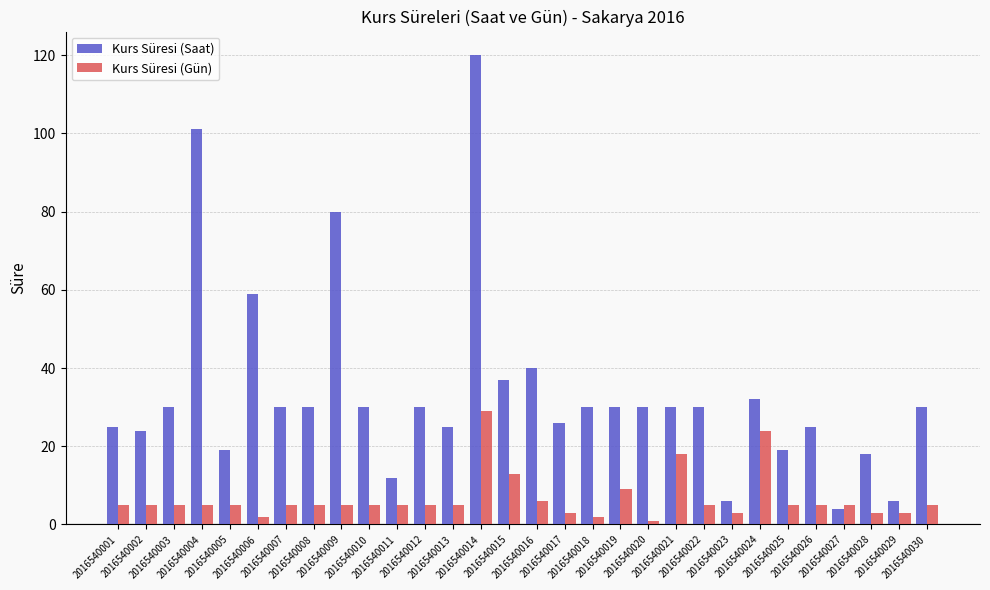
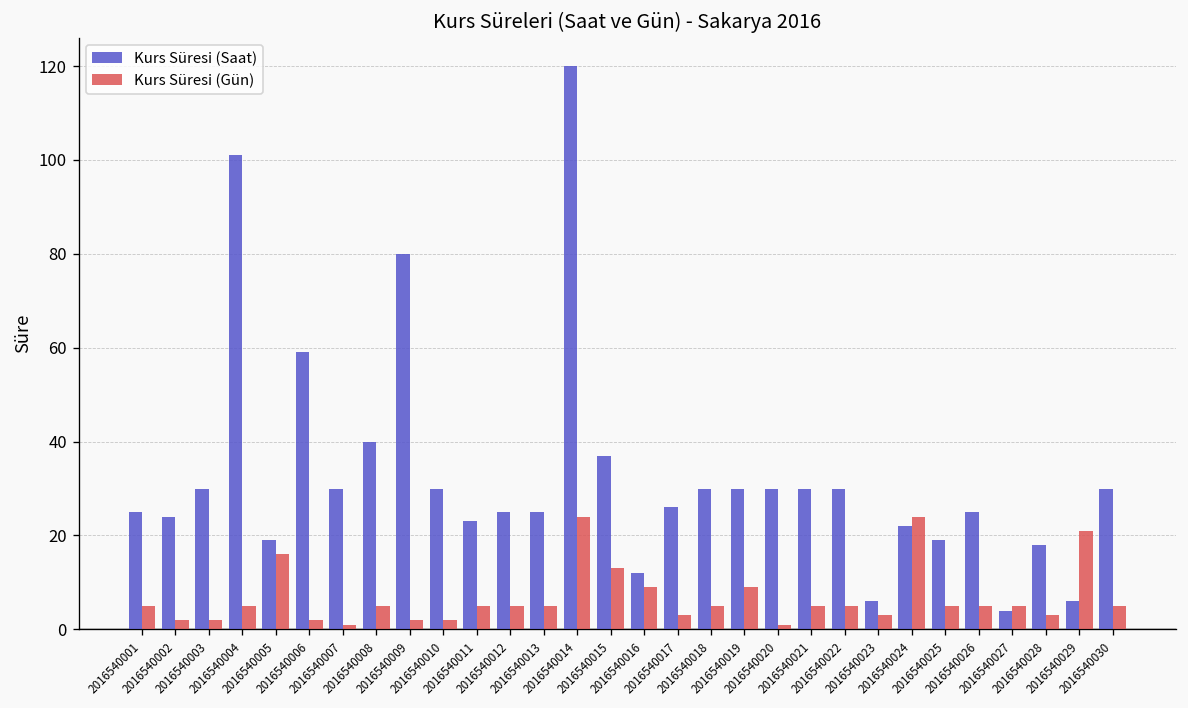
Kurs Süresi (Gün), 2016540002: 5 -> 2
Kurs Süresi (Gün), 2016540003: 5 -> 2
Kurs Süresi (Gün), 2016540005: 5 -> 16
Kurs Süresi (Gün), 2016540007: 5 -> 1
Kurs Süresi (Saat), 2016540008: 30 -> 40
Kurs Süresi (Gün), 2016540009: 5 -> 2
Kurs Süresi (Gün), 2016540010: 5 -> 2
Kurs Süresi (Saat), 2016540011: 12 -> 23
Kurs Süresi (Saat), 2016540012: 30 -> 25
Kurs Süresi (Gün), 2016540014: 29 -> 24
Kurs Süresi (Saat), 2016540016: 40 -> 12
Kurs Süresi (Gün), 2016540016: 6 -> 9
Kurs Süresi (Gün), 2016540018: 2 -> 5
Kurs Süresi (Gün), 2016540021: 18 -> 5
Kurs Süresi (Saat), 2016540024: 32 -> 22
Kurs Süresi (Gün), 2016540029: 3 -> 21
